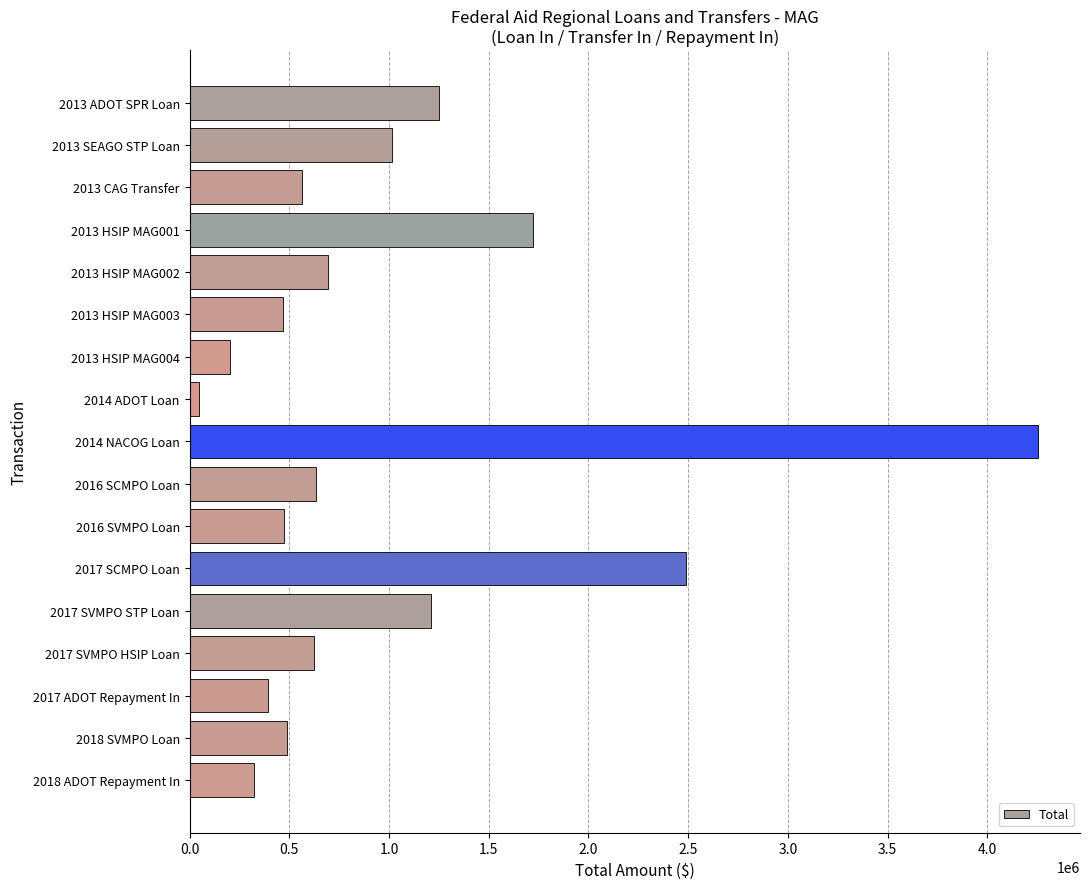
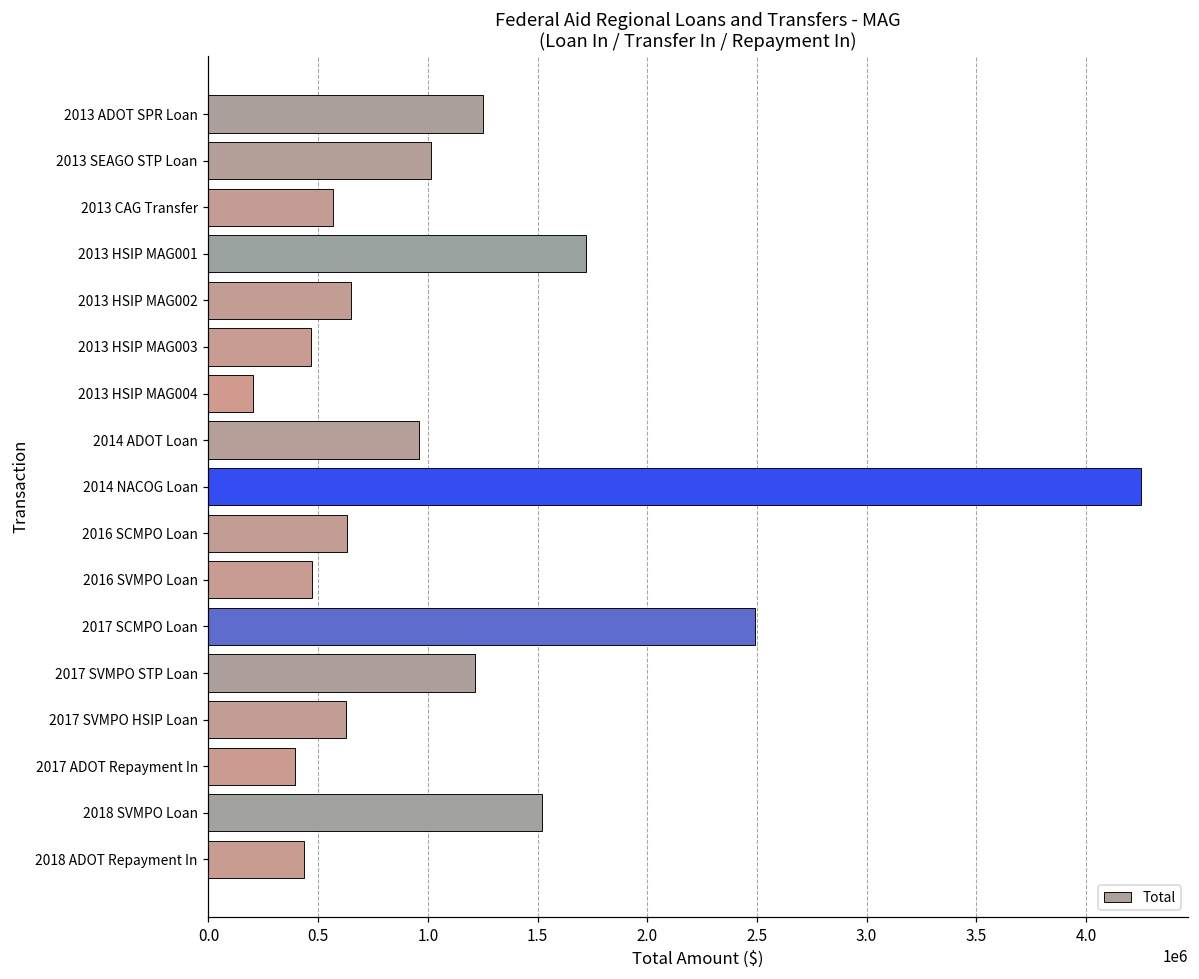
2013 HSIP MAG002: 690000 -> 650000
2014 ADOT Loan: 50000 -> 960000
2018 SVMPO Loan: 490000 -> 1520000
2018 ADOT Repayment In: 320000 -> 440000
